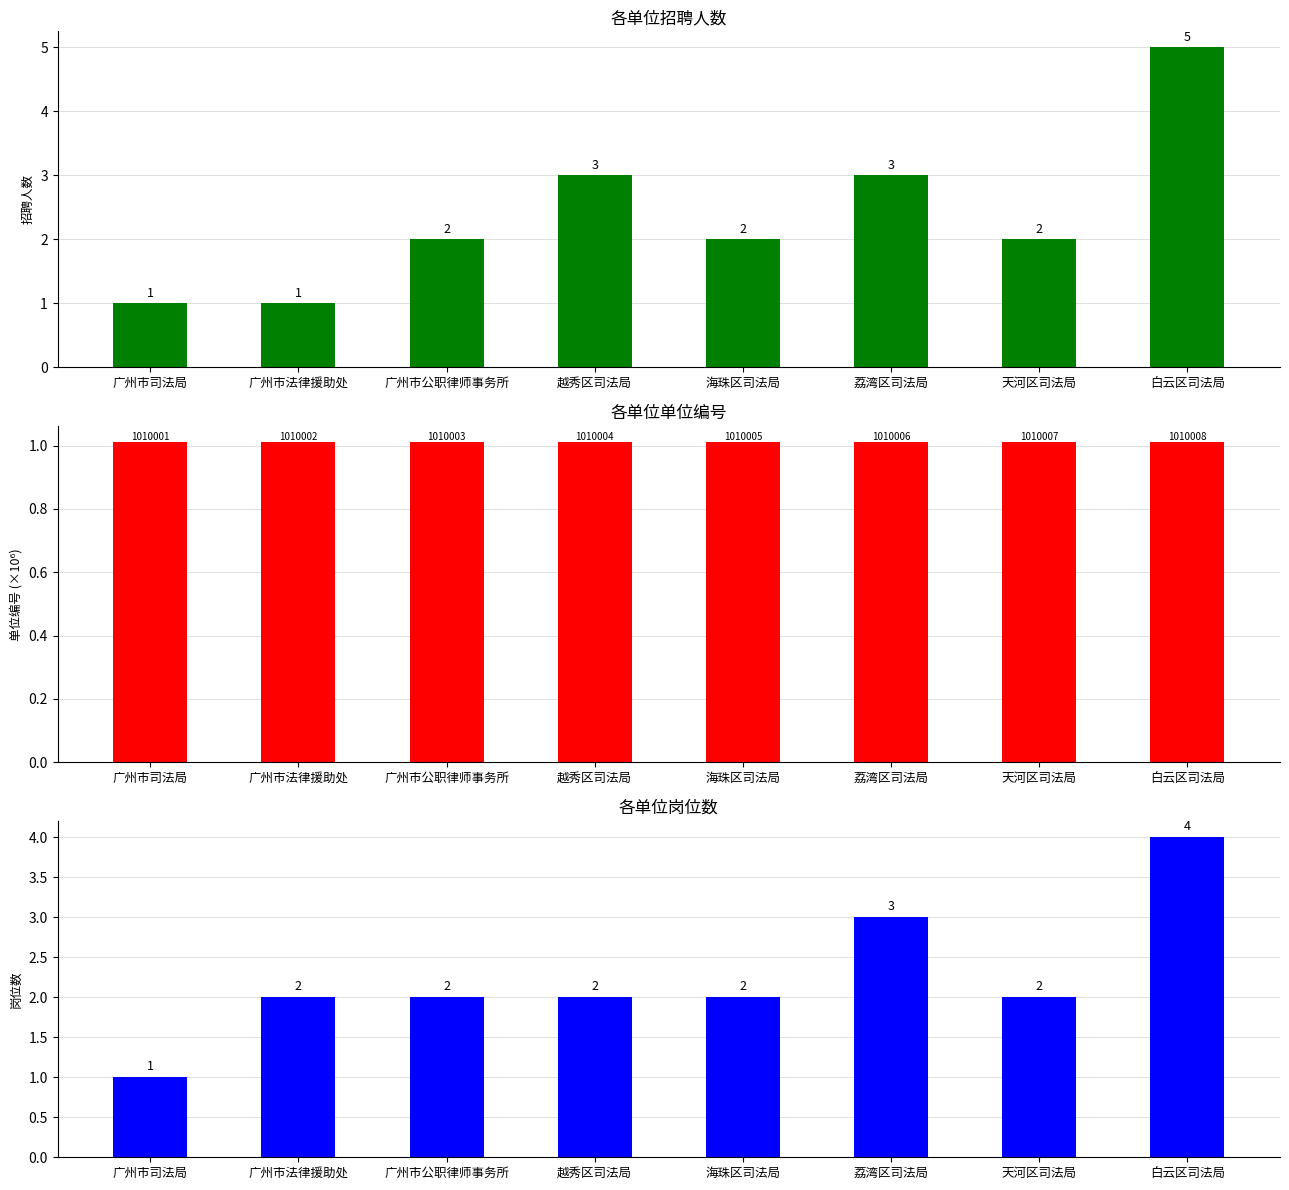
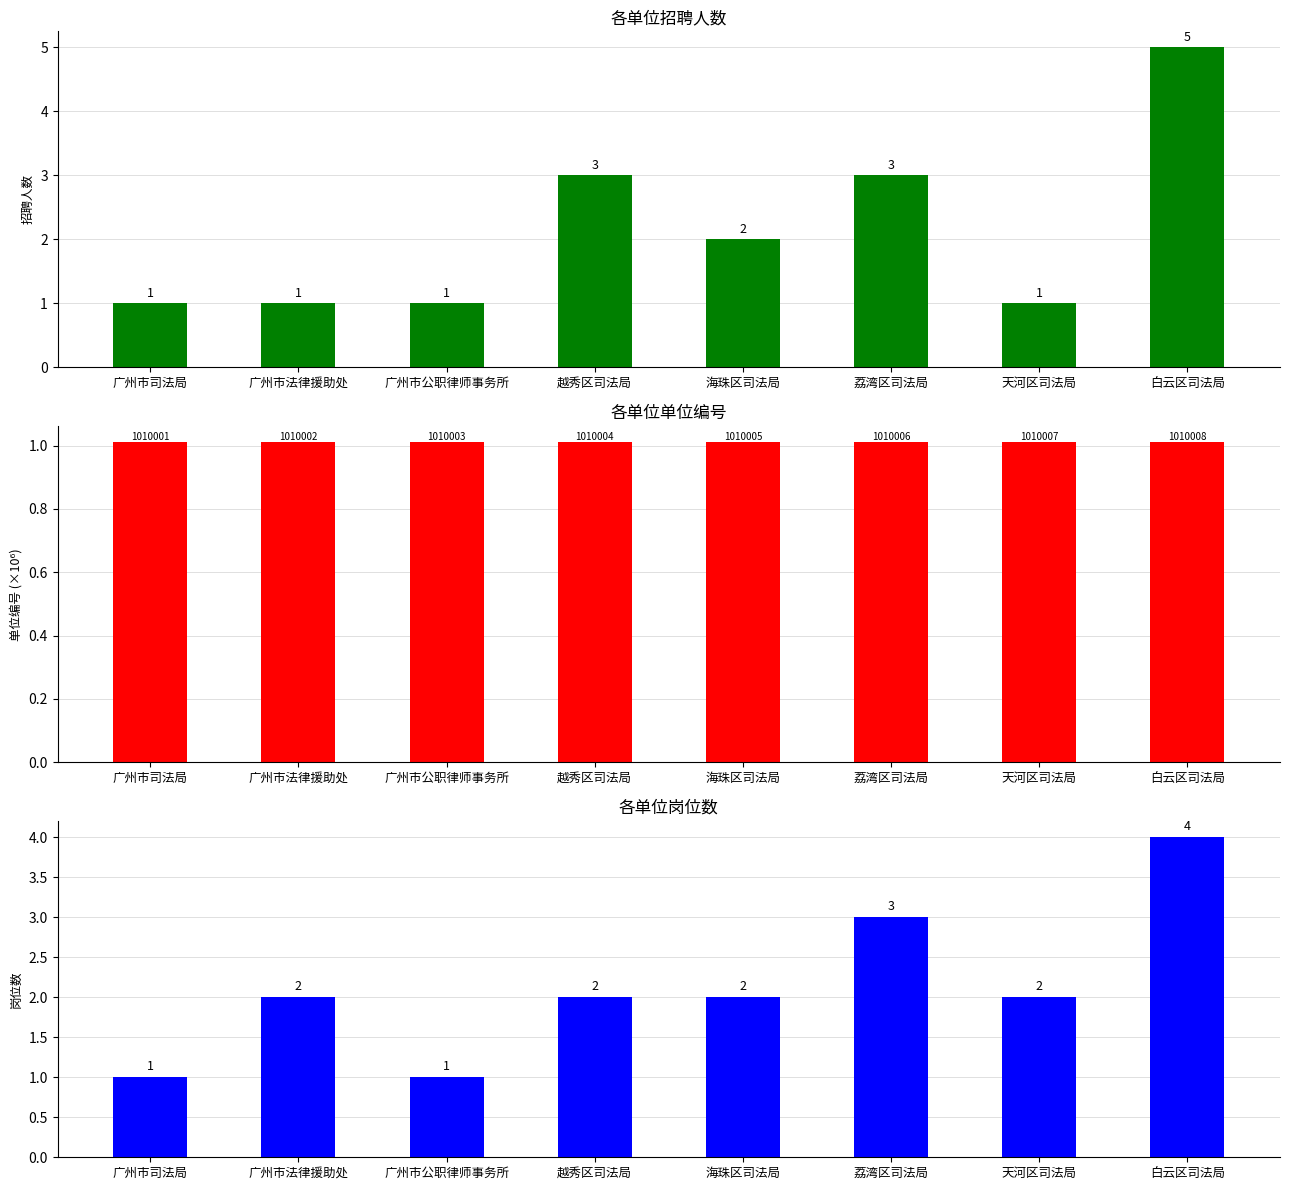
各单位招聘人数, 广州市公职律师事务所: 2 -> 1
各单位招聘人数, 天河区司法局: 2 -> 1
各单位岗位数, 广州市公职律师事务所: 2 -> 1
